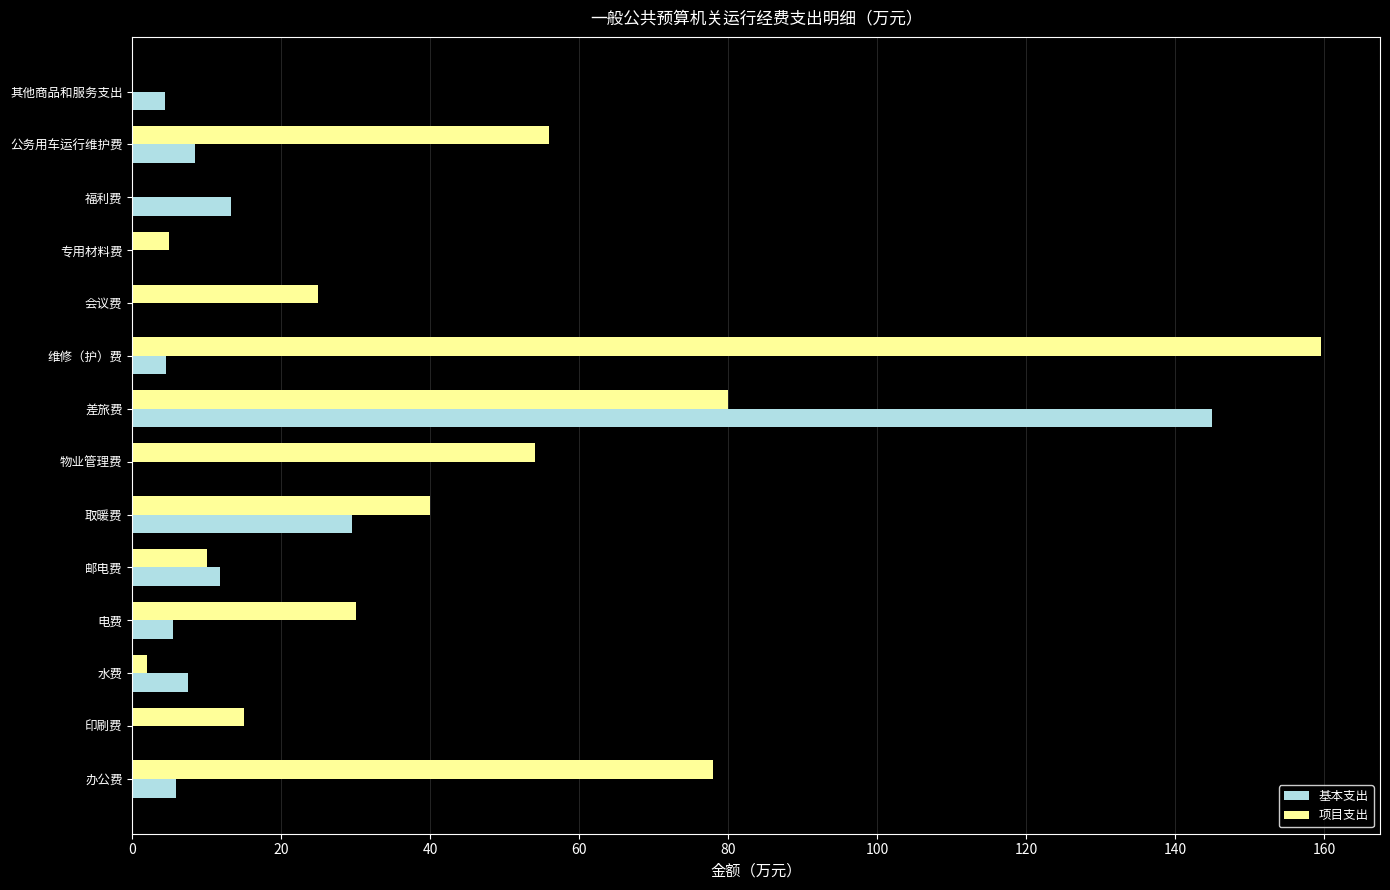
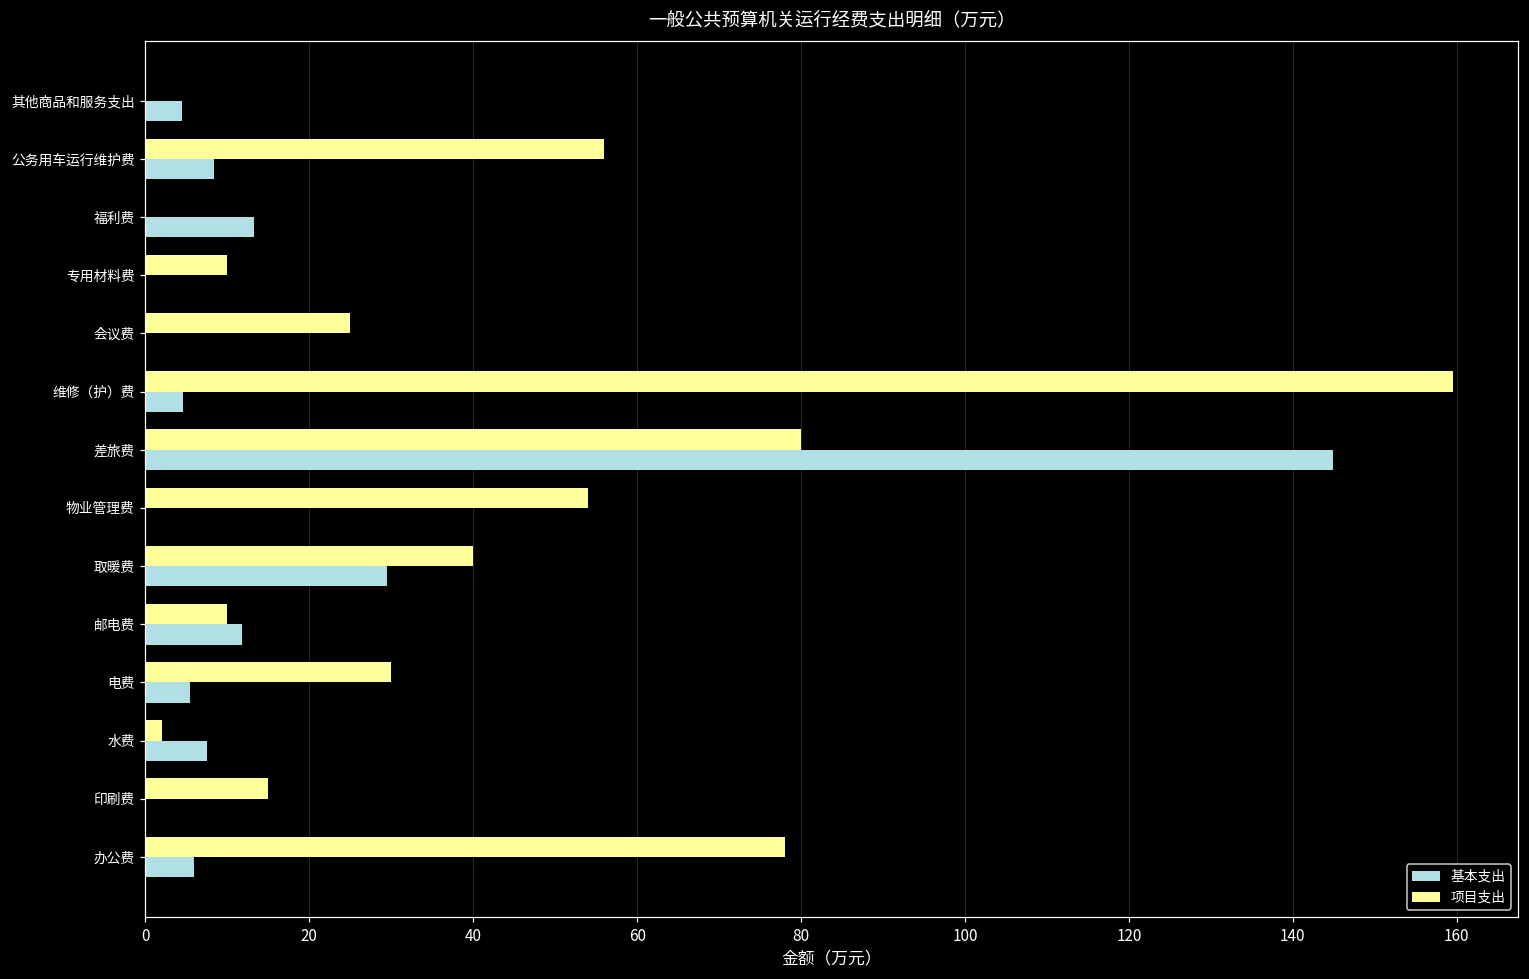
项目支出, 专用材料费: 5 -> 10
